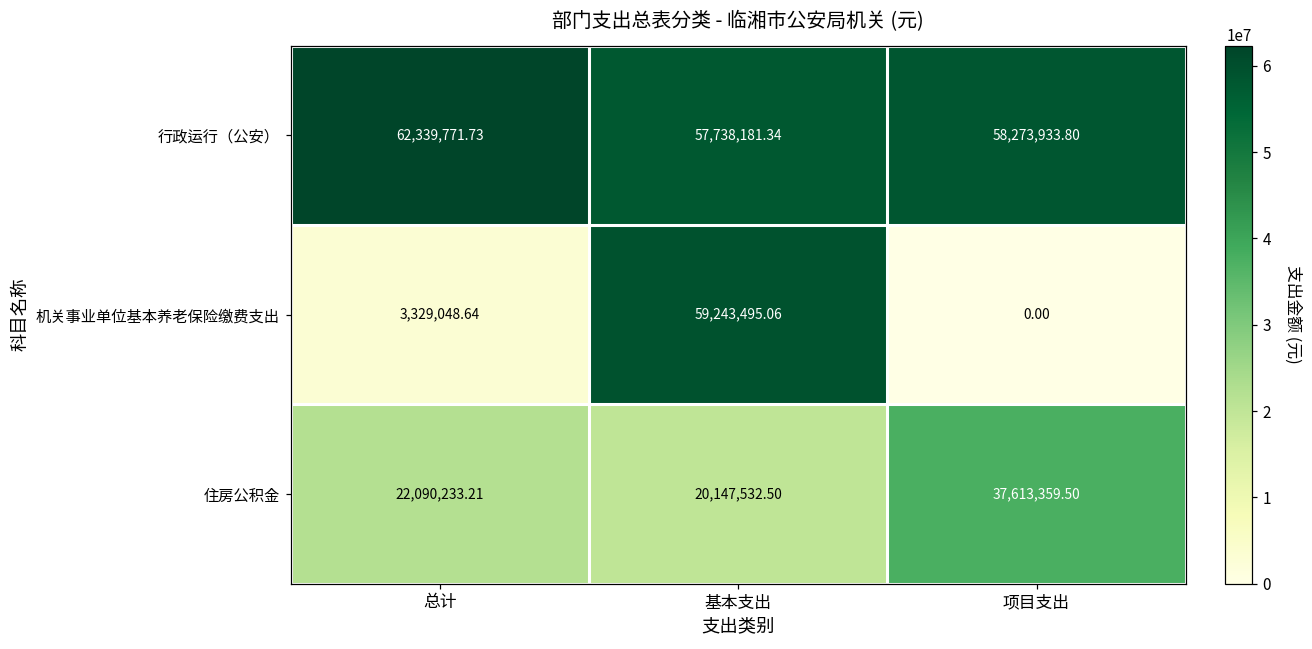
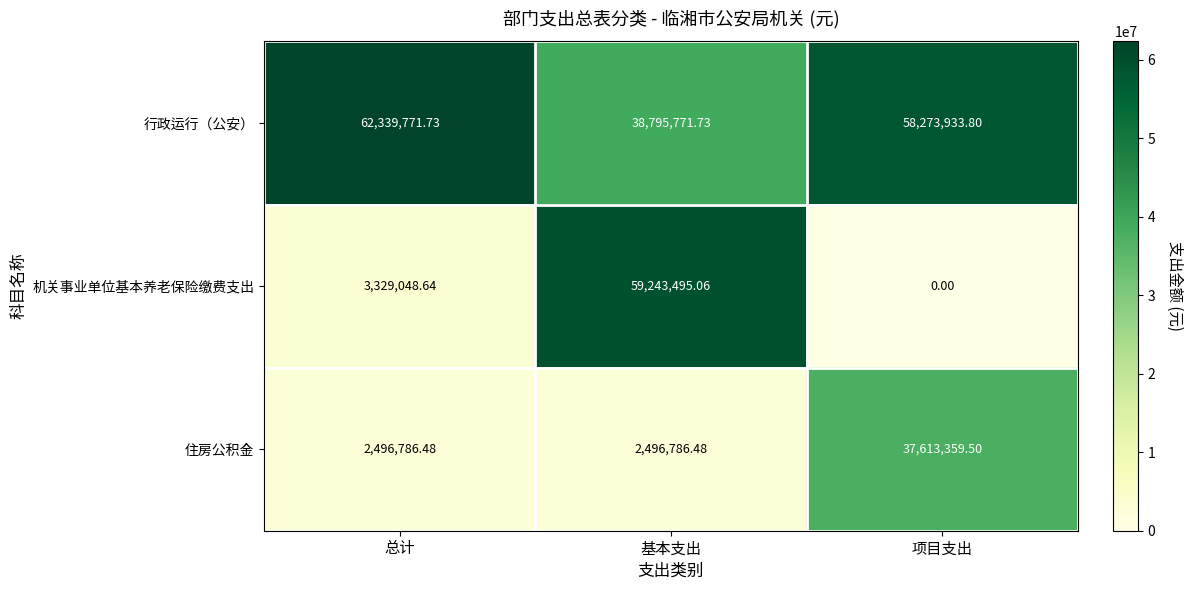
行政运行（公安）, 基本支出: 57,738,181.34 -> 38,795,771.73
住房公积金, 总计: 22,090,233.21 -> 2,496,786.48
住房公积金, 基本支出: 20,147,532.50 -> 2,496,786.48
